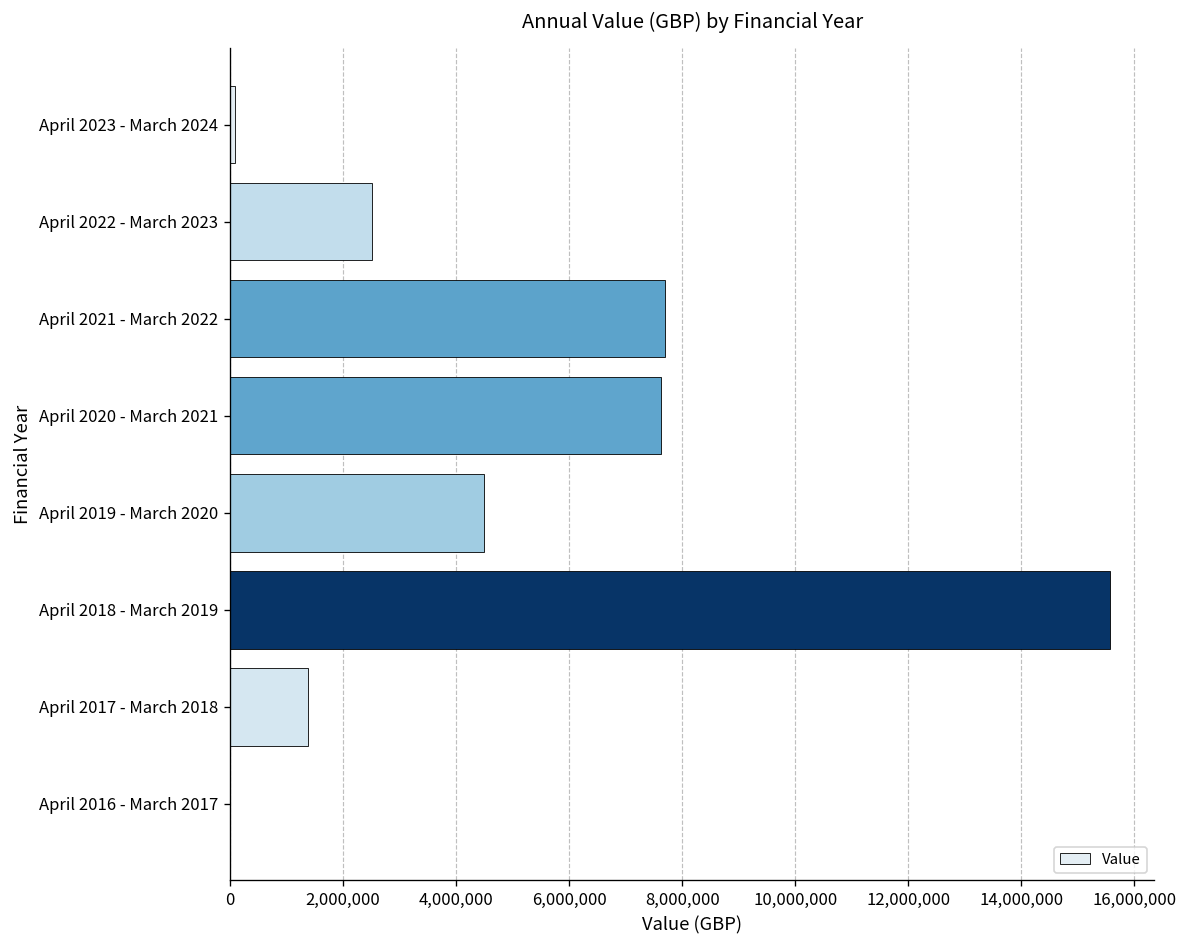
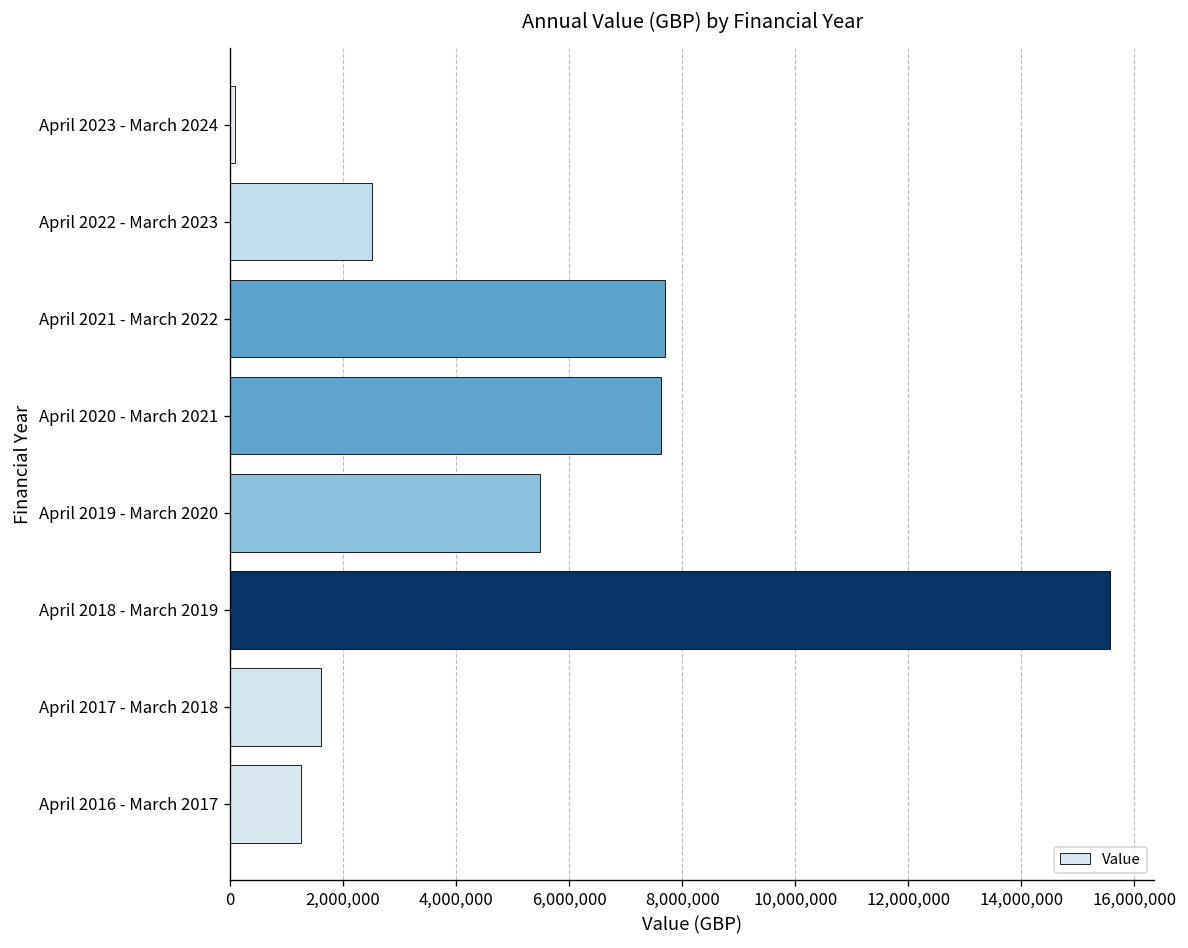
April 2019 - March 2020: 4,500,000 -> 5,500,000
April 2017 - March 2018: 1,400,000 -> 1,600,000
April 2016 - March 2017: 0 -> 1,300,000
